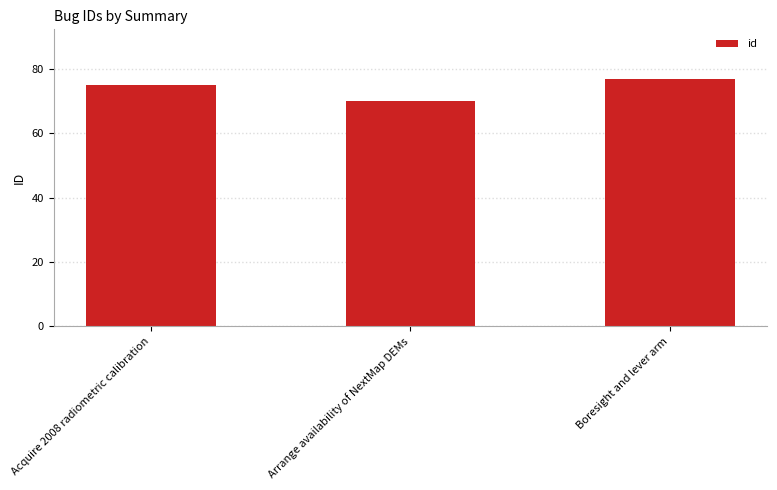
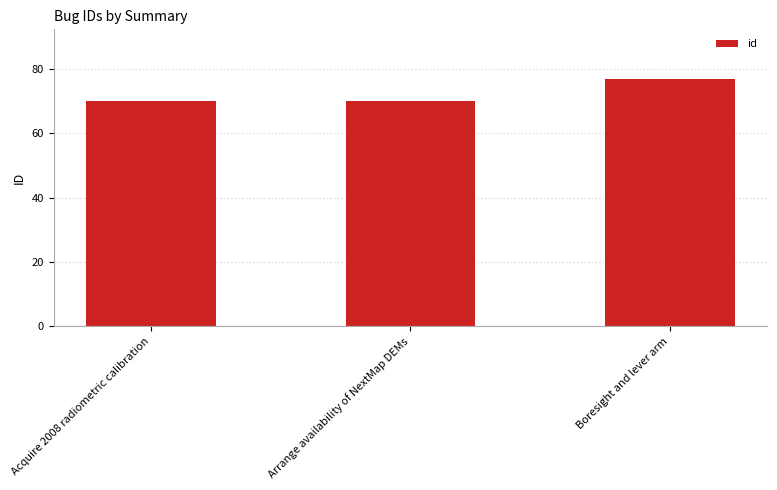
Acquire 2008 radiometric calibration: 75 -> 70
